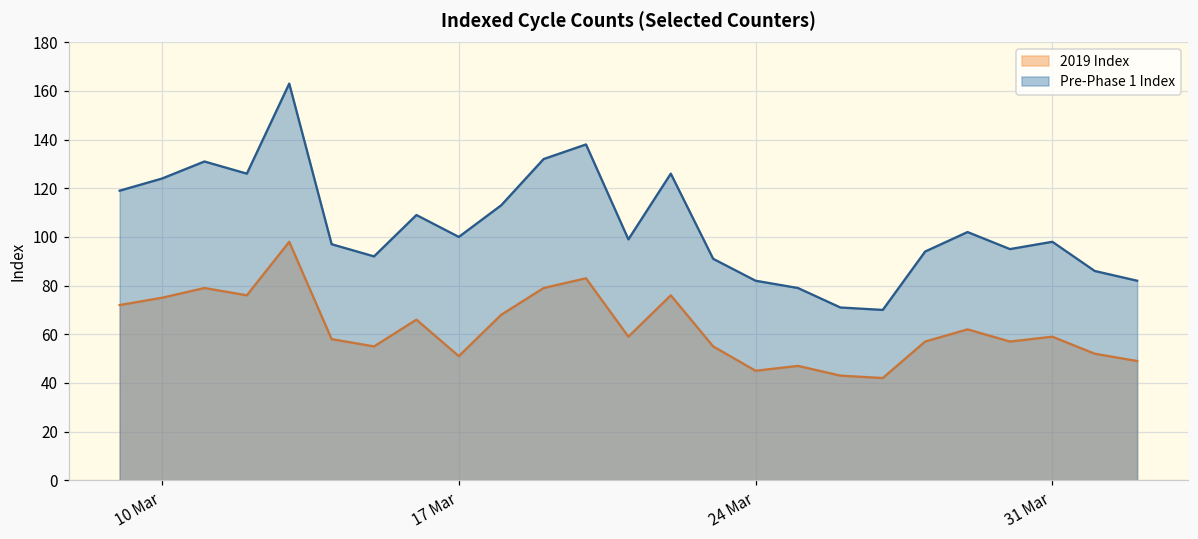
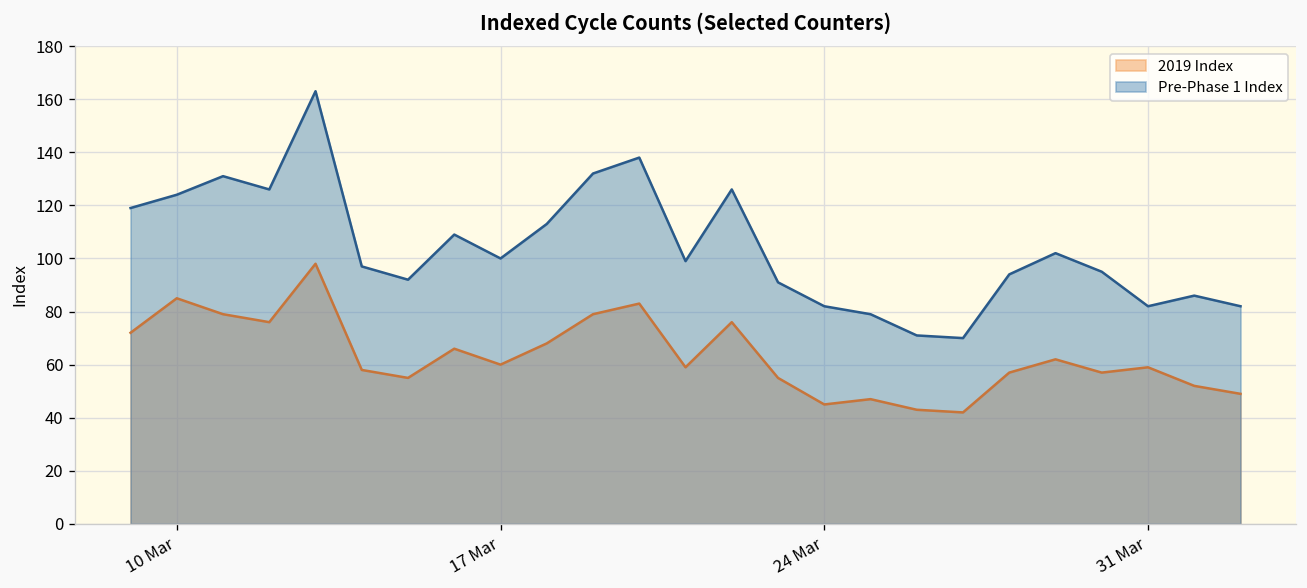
2019 Index, 10 Mar: 75 -> 85
2019 Index, 17 Mar: 51 -> 60
Pre-Phase 1 Index, 31 Mar: 98 -> 82
